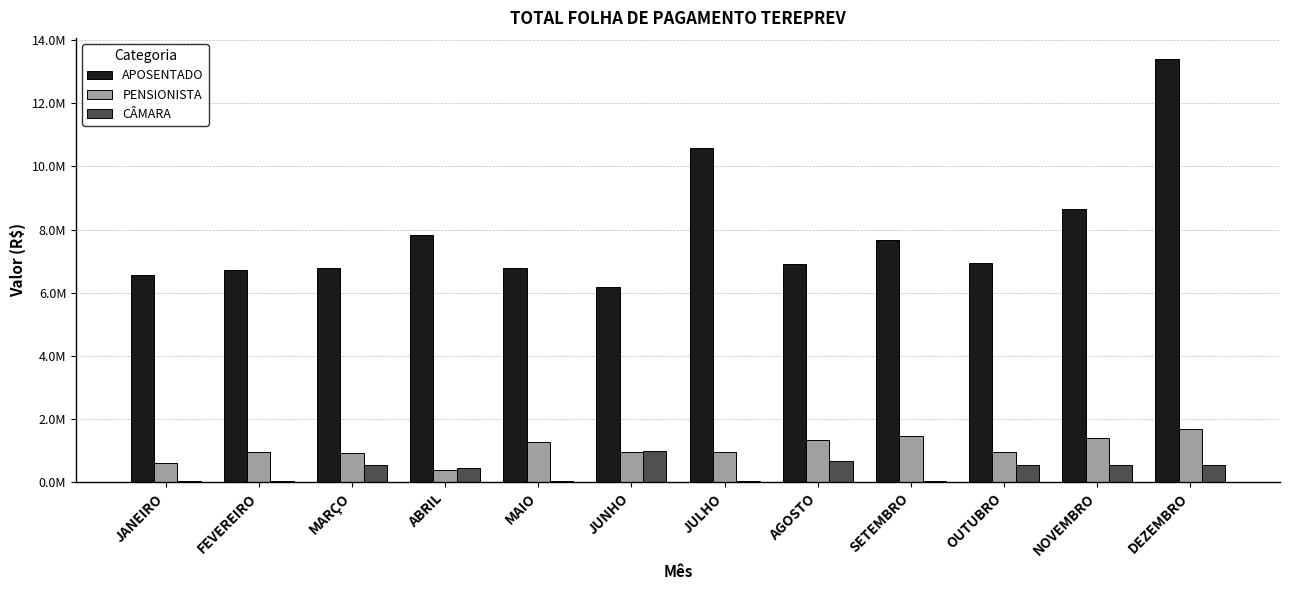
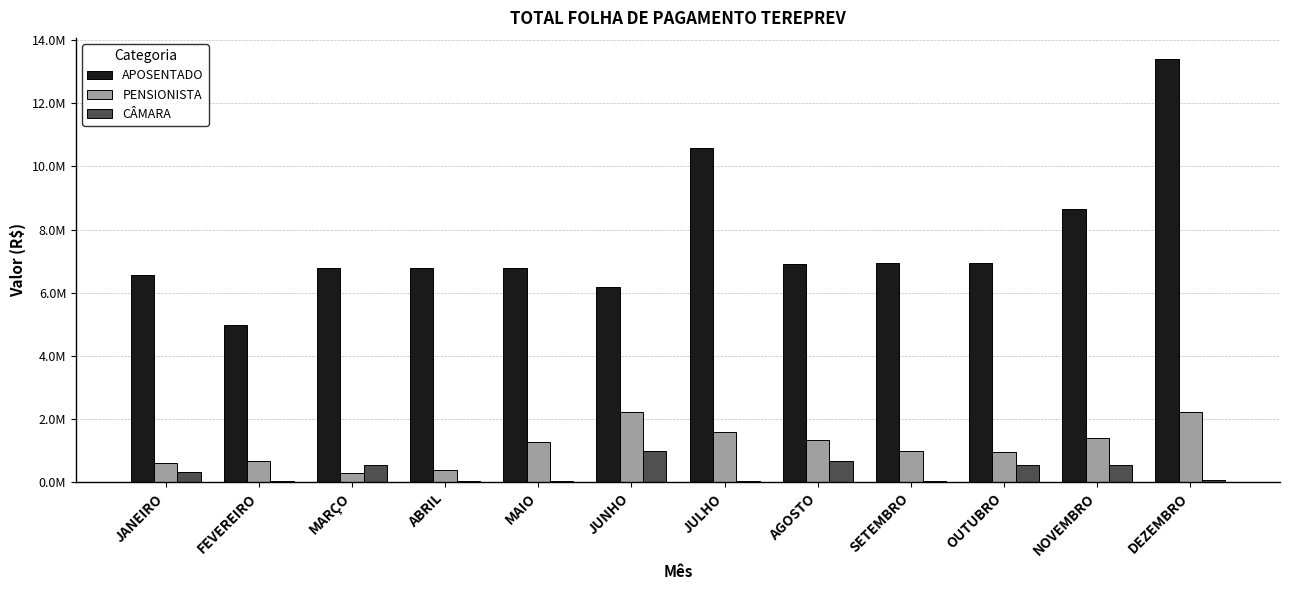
CÂMARA, JANEIRO: 100000 -> 300000
APOSENTADO, FEVEREIRO: 6700000 -> 5000000
PENSIONISTA, FEVEREIRO: 900000 -> 700000
PENSIONISTA, MARÇO: 900000 -> 300000
APOSENTADO, ABRIL: 7800000 -> 6800000
CÂMARA, ABRIL: 500000 -> 100000
PENSIONISTA, JUNHO: 1000000 -> 2200000
PENSIONISTA, JULHO: 1000000 -> 1600000
APOSENTADO, SETEMBRO: 7700000 -> 6900000
PENSIONISTA, SETEMBRO: 1500000 -> 1000000
PENSIONISTA, DEZEMBRO: 1700000 -> 2200000
CÂMARA, DEZEMBRO: 500000 -> 100000
